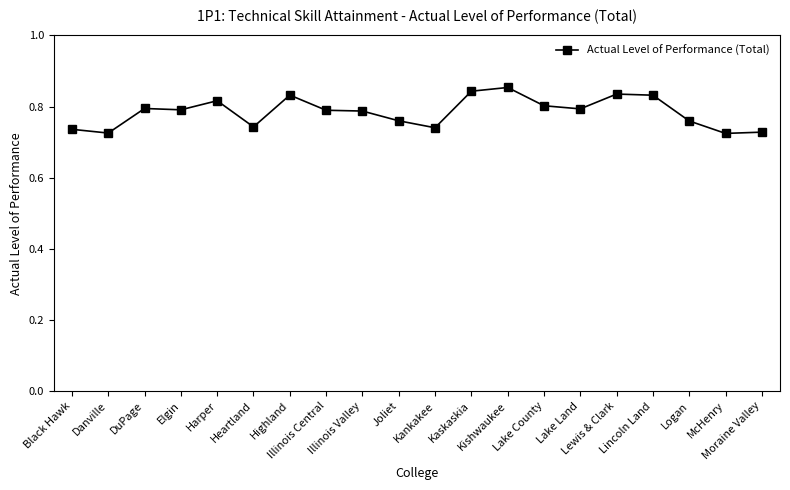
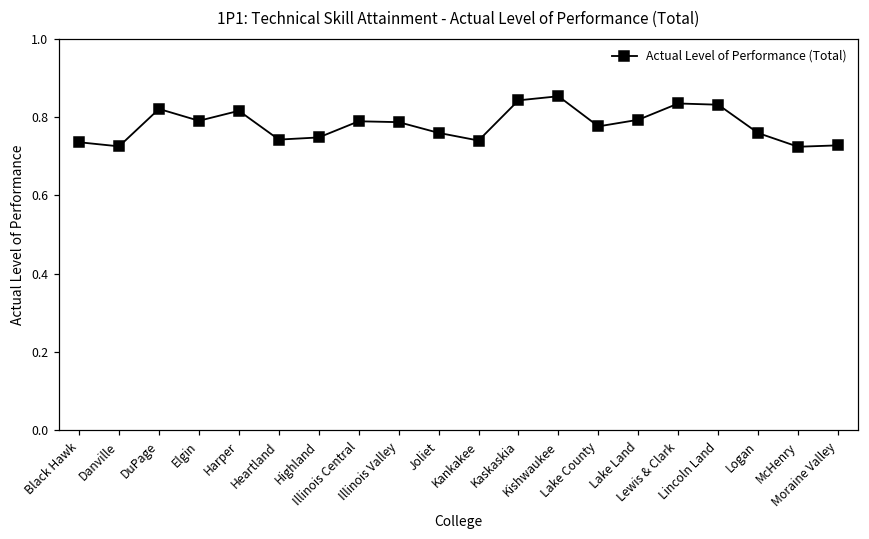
DuPage: 0.79 -> 0.82
Highland: 0.83 -> 0.75
Lake County: 0.80 -> 0.78
